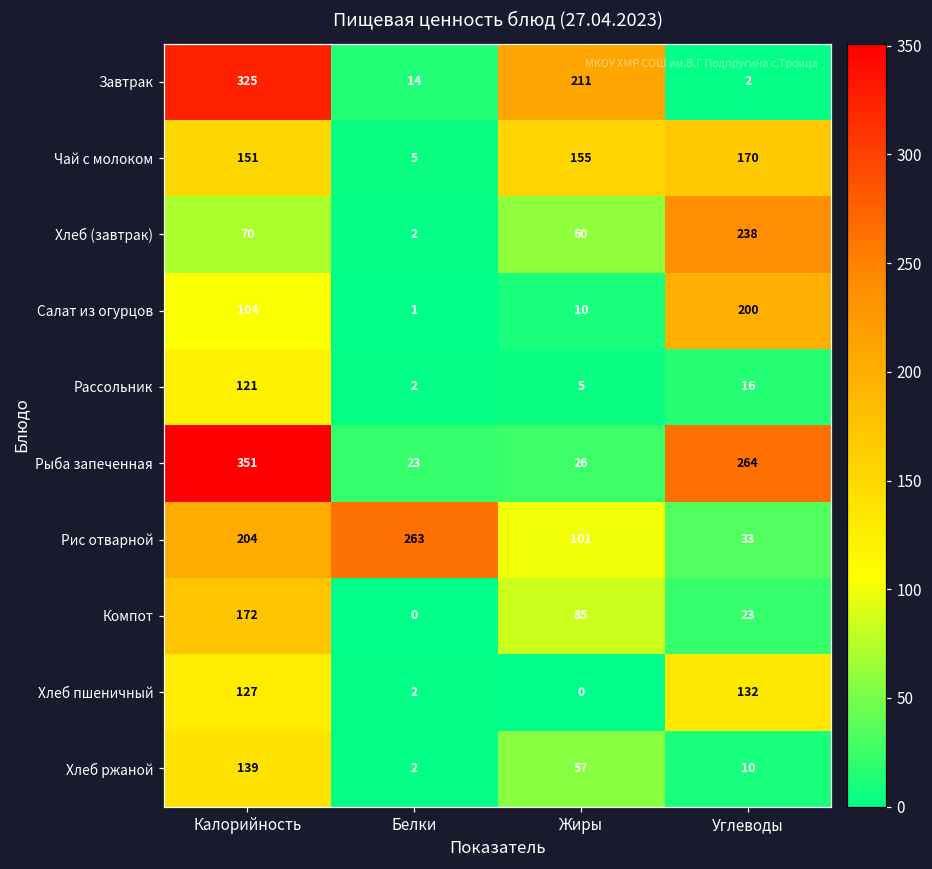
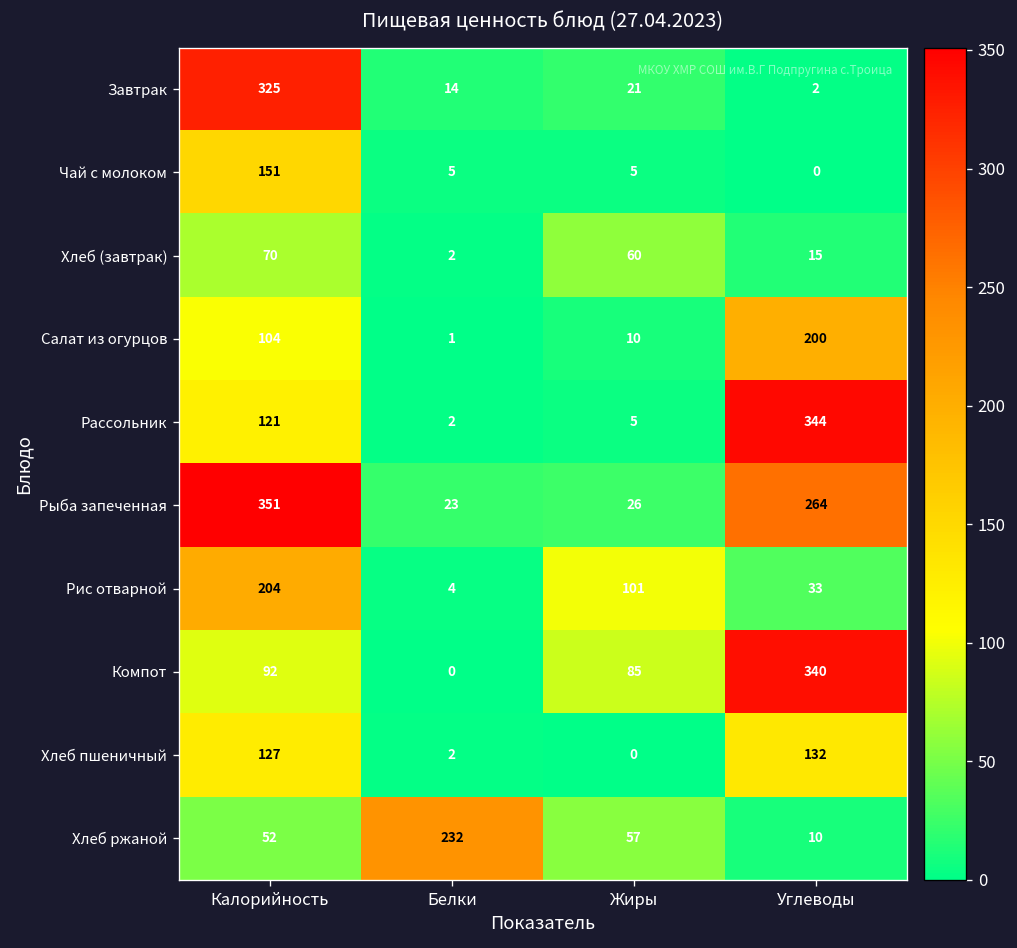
Завтрак, Жиры: 211 -> 21
Чай с молоком, Жиры: 155 -> 5
Чай с молоком, Углеводы: 170 -> 0
Хлеб (завтрак), Углеводы: 238 -> 15
Рассольник, Углеводы: 16 -> 344
Рис отварной, Белки: 263 -> 4
Компот, Калорийность: 172 -> 92
Компот, Углеводы: 23 -> 340
Хлеб ржаной, Калорийность: 139 -> 52
Хлеб ржаной, Белки: 2 -> 232
